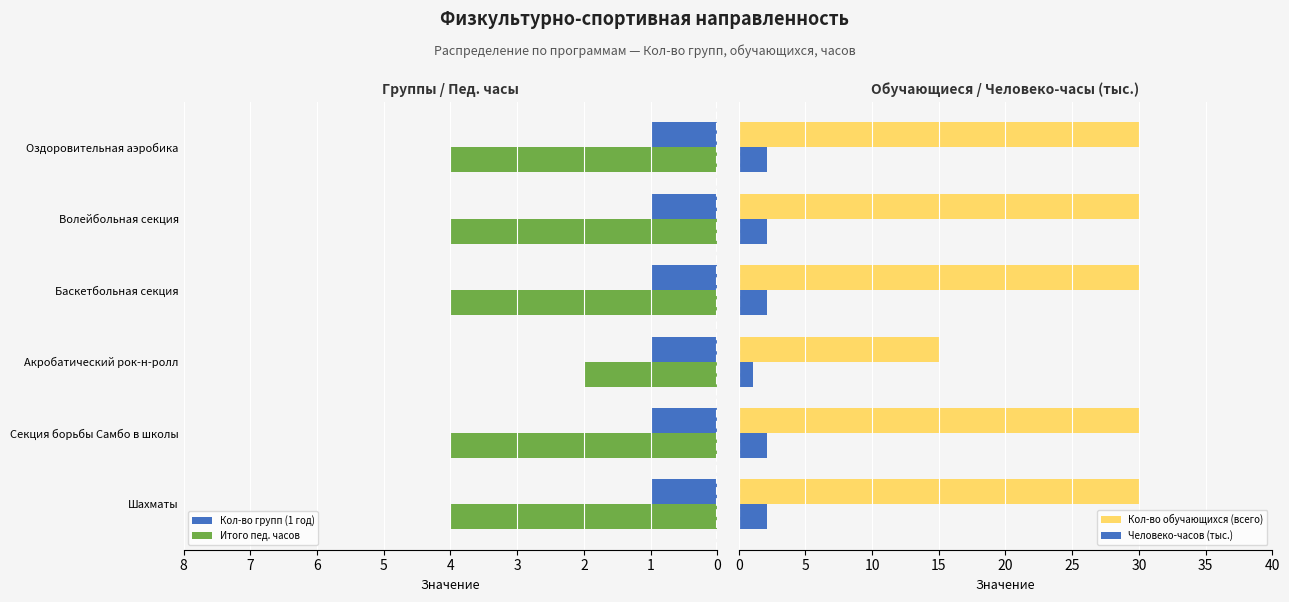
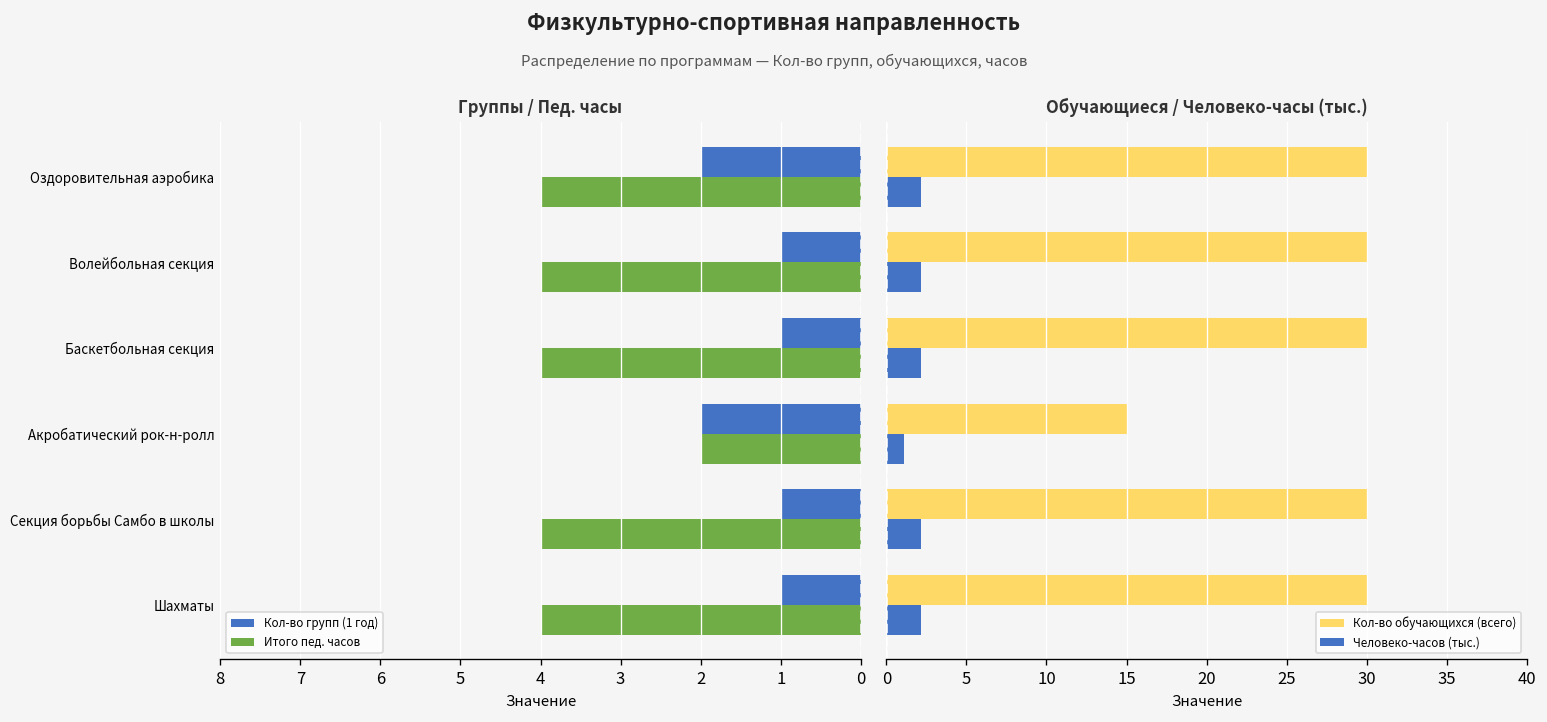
Группы / Пед. часы, Кол-во групп (1 год), Оздоровительная аэробика: 1 -> 2
Группы / Пед. часы, Кол-во групп (1 год), Акробатический рок-н-ролл: 1 -> 2
